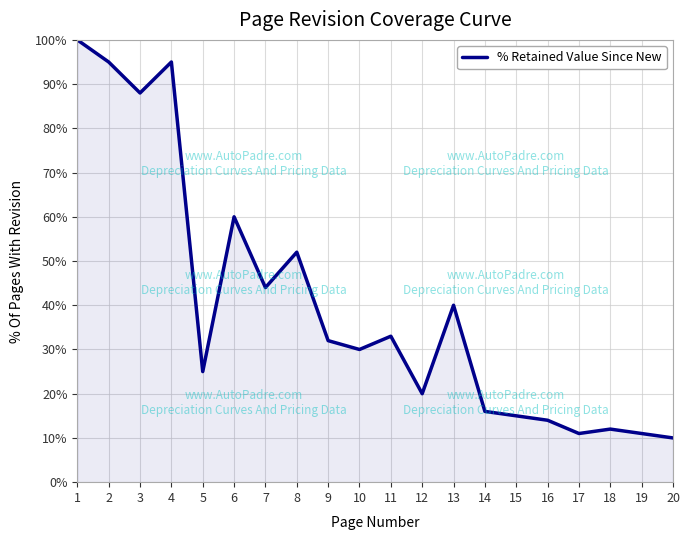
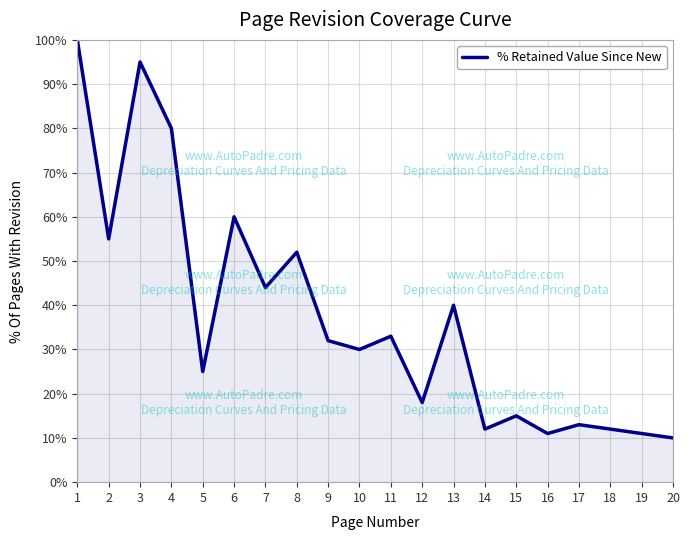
2: 95% -> 55%
3: 88% -> 95%
4: 95% -> 80%
12: 20% -> 18%
14: 16% -> 12%
16: 14% -> 11%
17: 11% -> 13%
